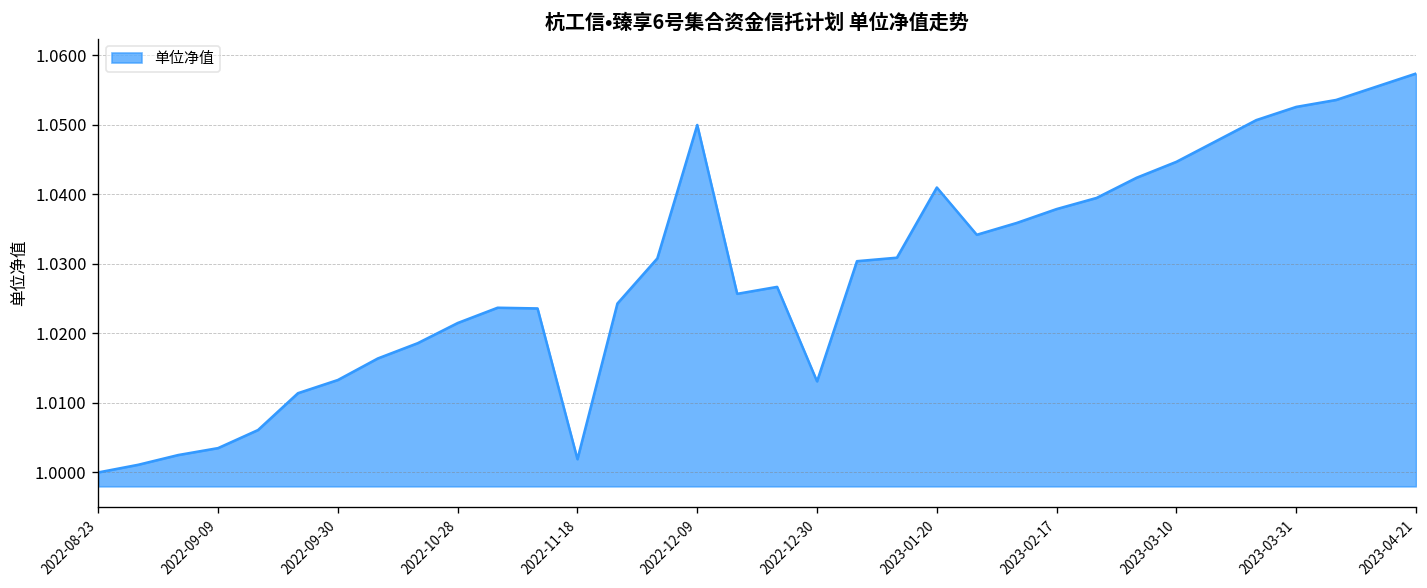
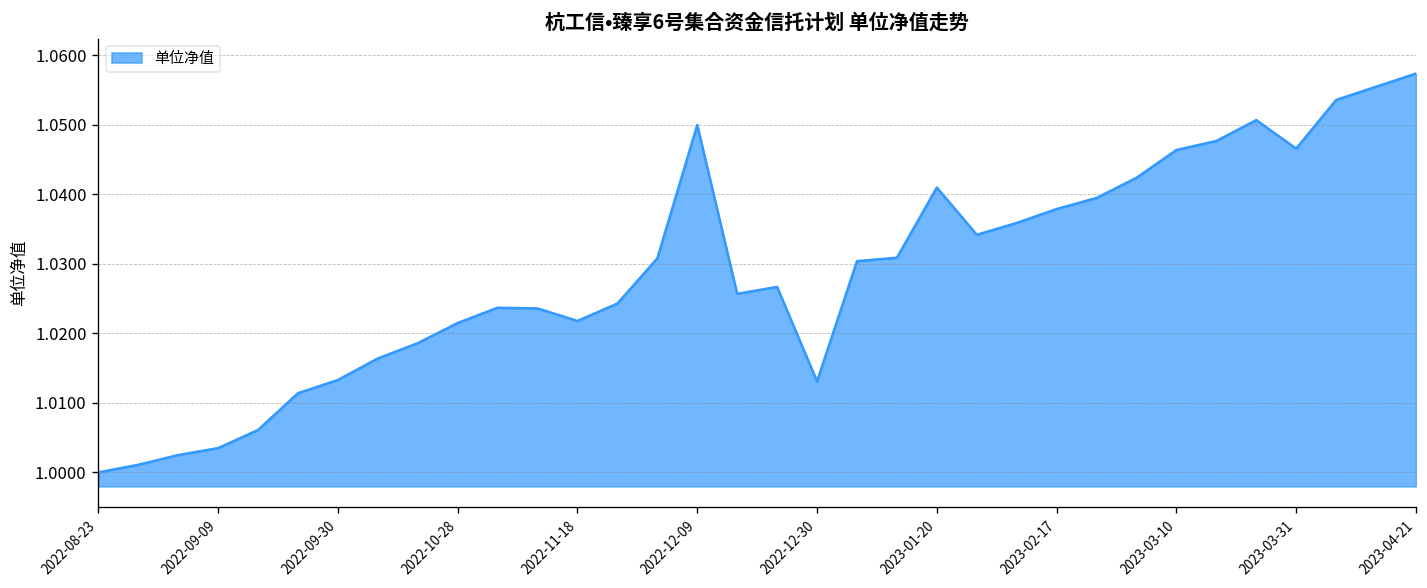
2022-11-18: 1.002 -> 1.022
2023-03-10: 1.045 -> 1.046
2023-03-31: 1.053 -> 1.047
